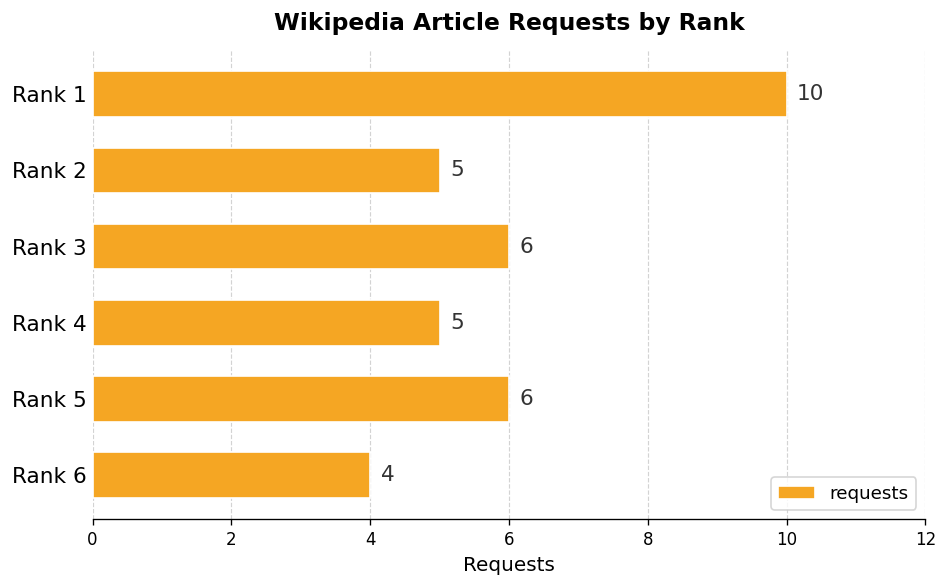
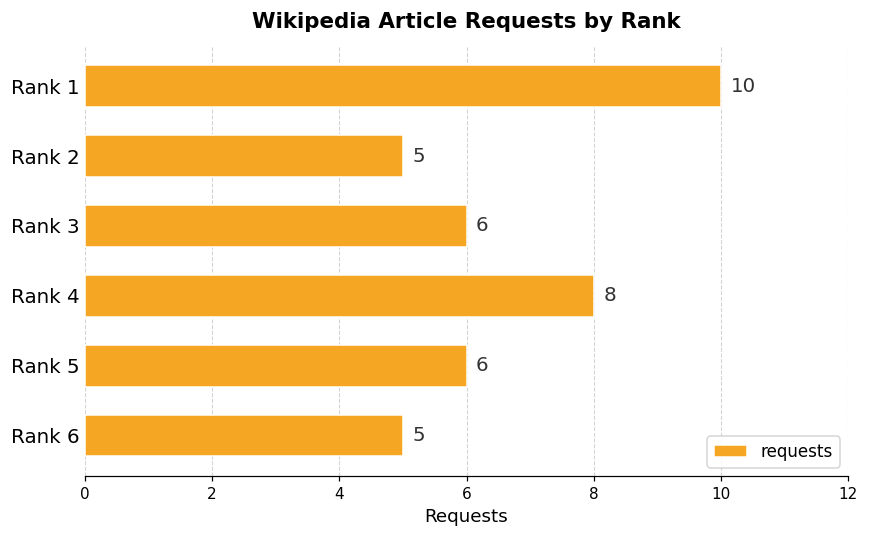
Rank 4: 5 -> 8
Rank 6: 4 -> 5
